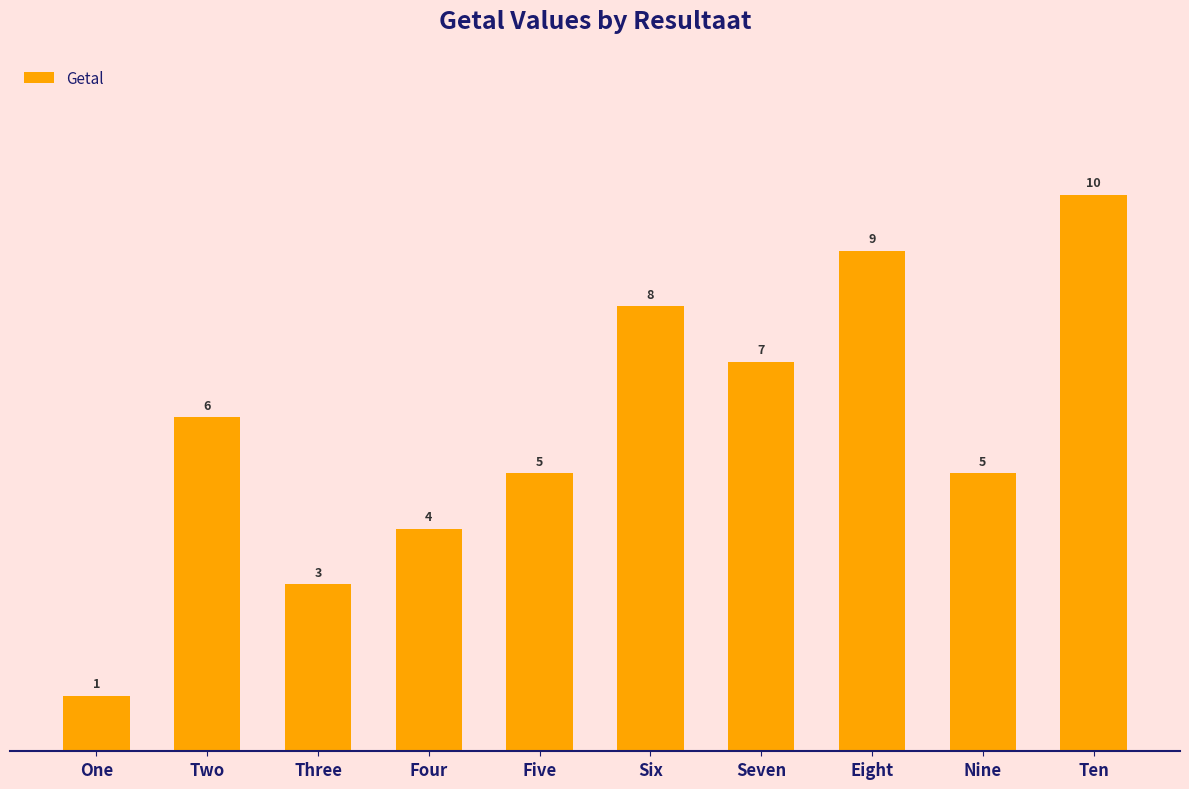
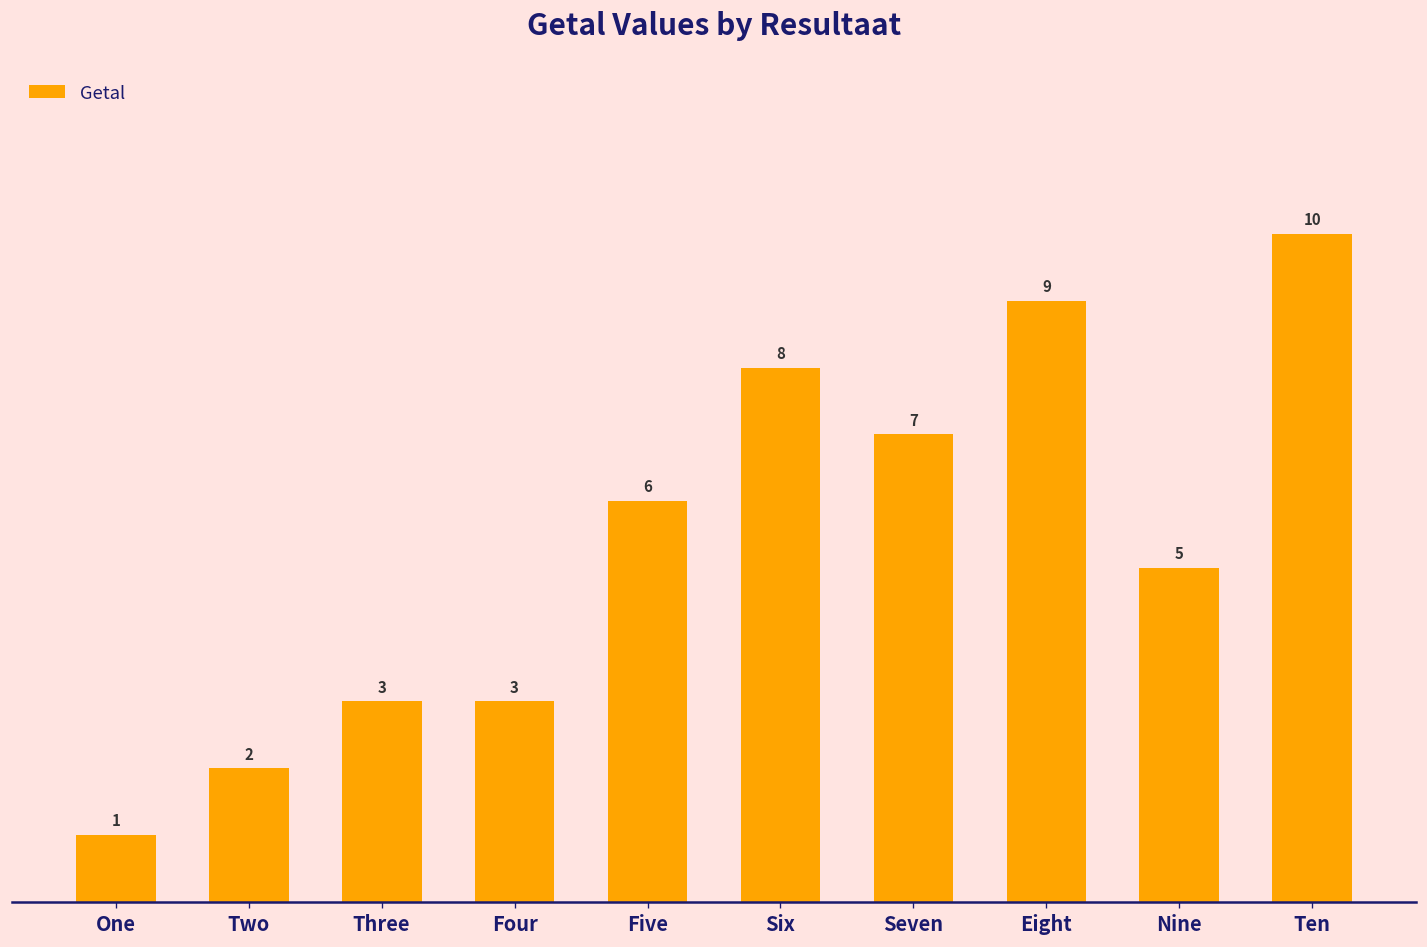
Two: 6 -> 2
Four: 4 -> 3
Five: 5 -> 6
